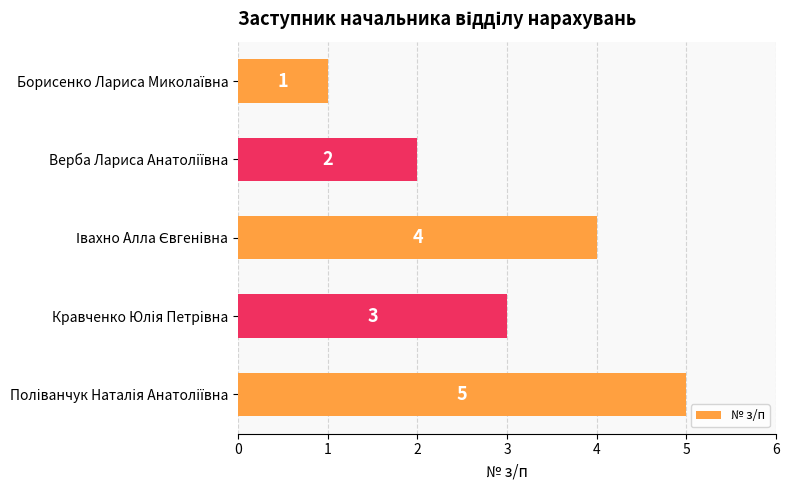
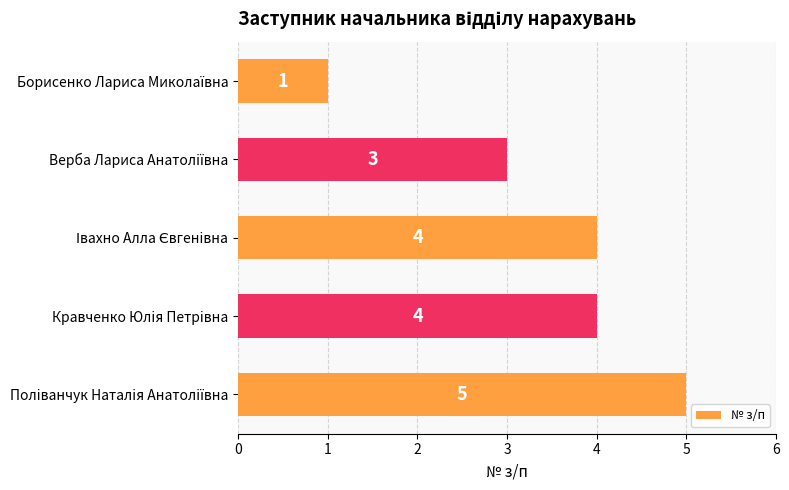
Верба Лариса Анатоліївна: 2 -> 3
Кравченко Юлія Петрівна: 3 -> 4
